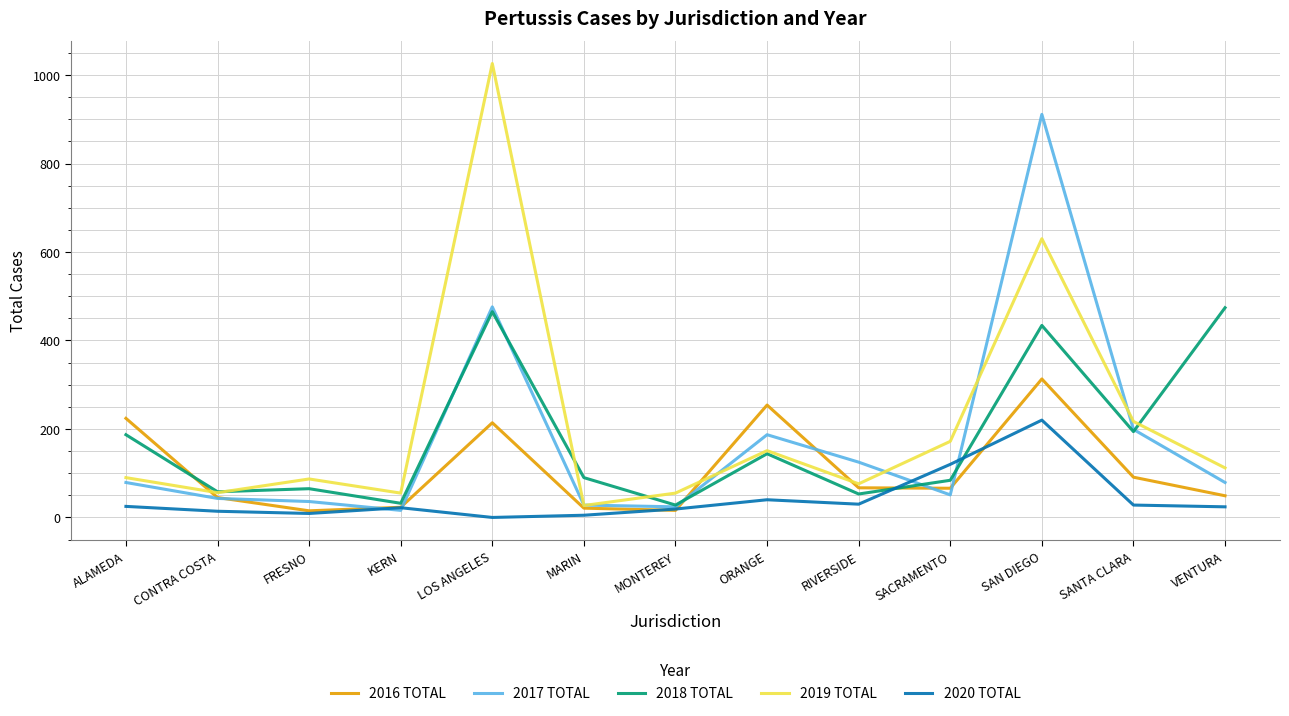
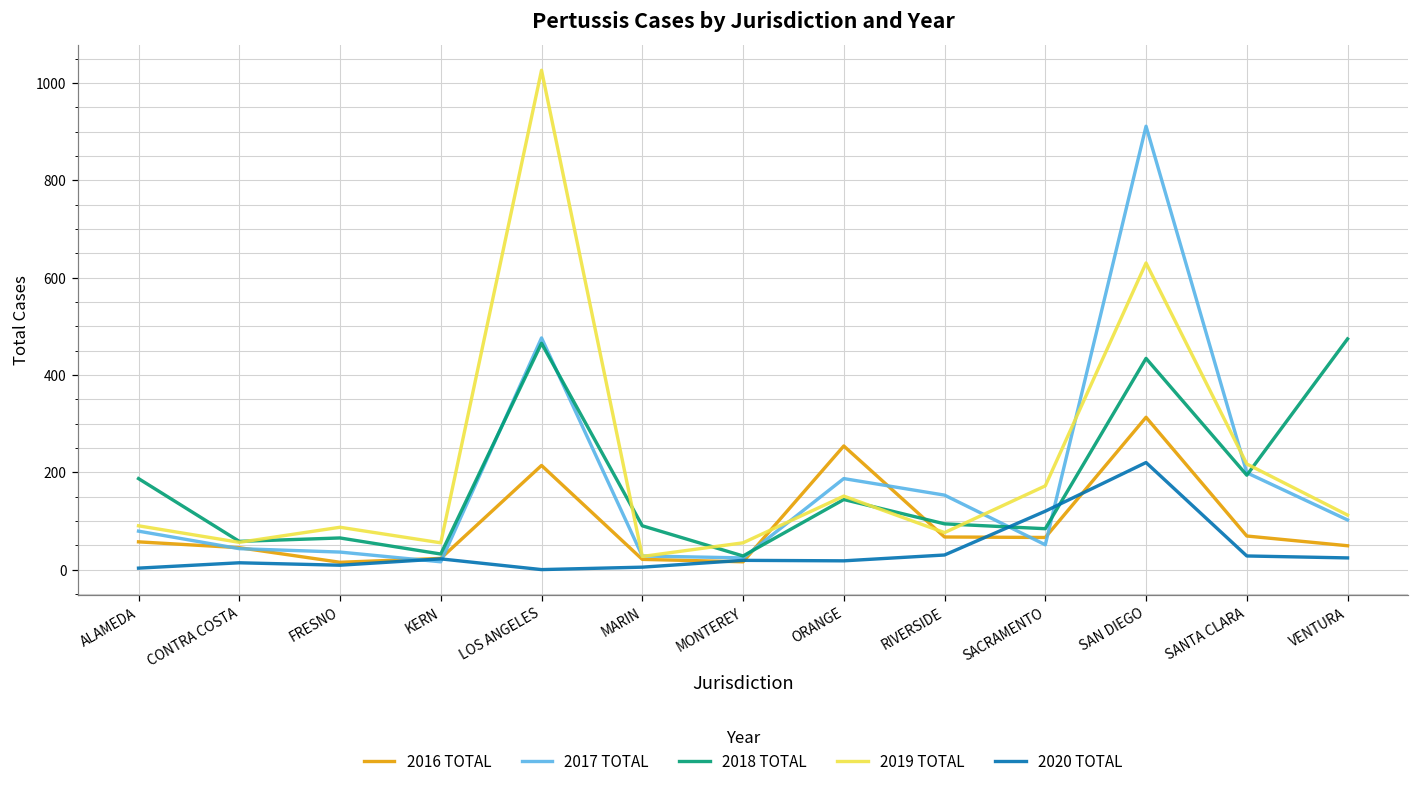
2016 TOTAL, ALAMEDA: 220 -> 60
2020 TOTAL, ALAMEDA: 30 -> 0
2020 TOTAL, ORANGE: 40 -> 20
2017 TOTAL, RIVERSIDE: 130 -> 150
2018 TOTAL, RIVERSIDE: 50 -> 90
2016 TOTAL, SANTA CLARA: 90 -> 70
2017 TOTAL, VENTURA: 80 -> 100
